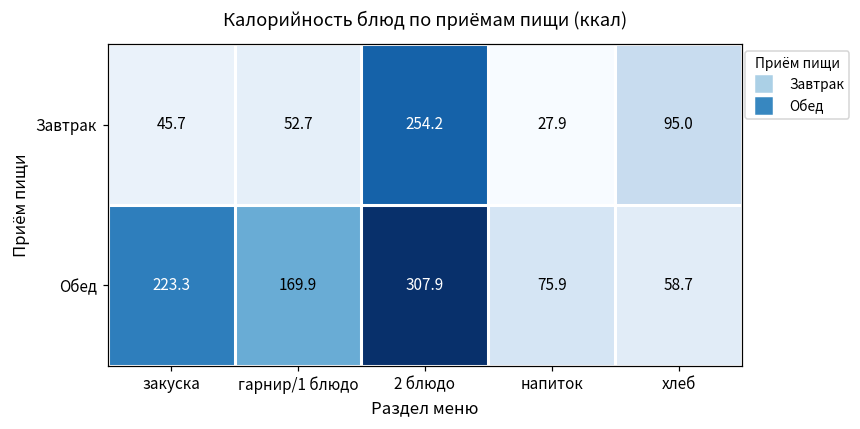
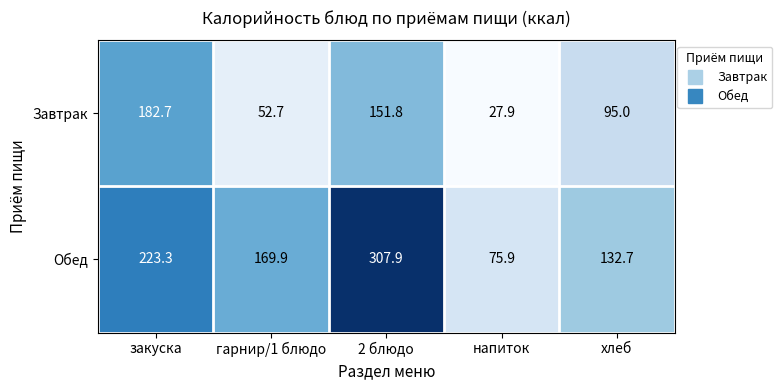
Завтрак, закуска: 45.7 -> 182.7
Завтрак, 2 блюдо: 254.2 -> 151.8
Обед, хлеб: 58.7 -> 132.7
